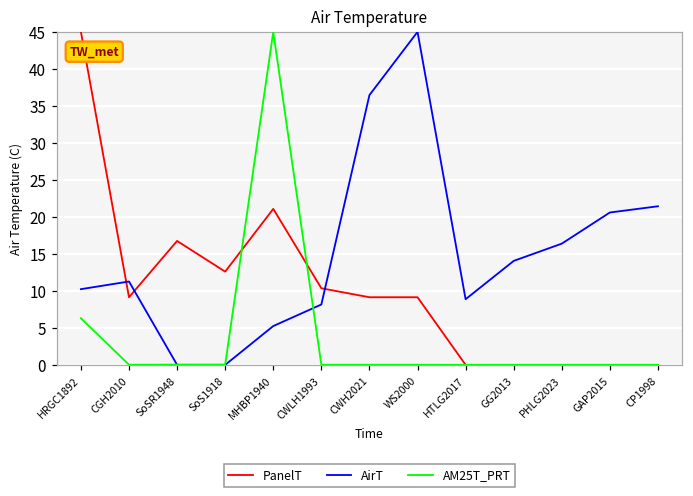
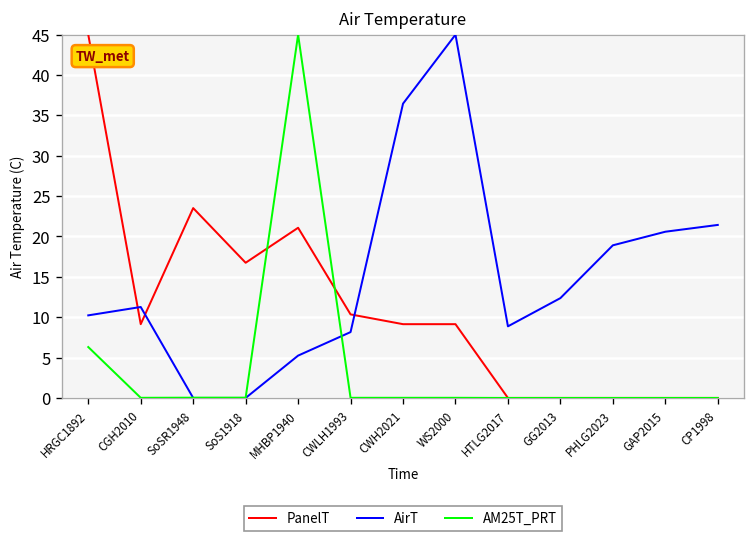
PanelT, SoSR1948: 17 -> 24
PanelT, SoS1918: 13 -> 17
AirT, GG2013: 14 -> 12
AirT, PHLG2023: 16 -> 19
